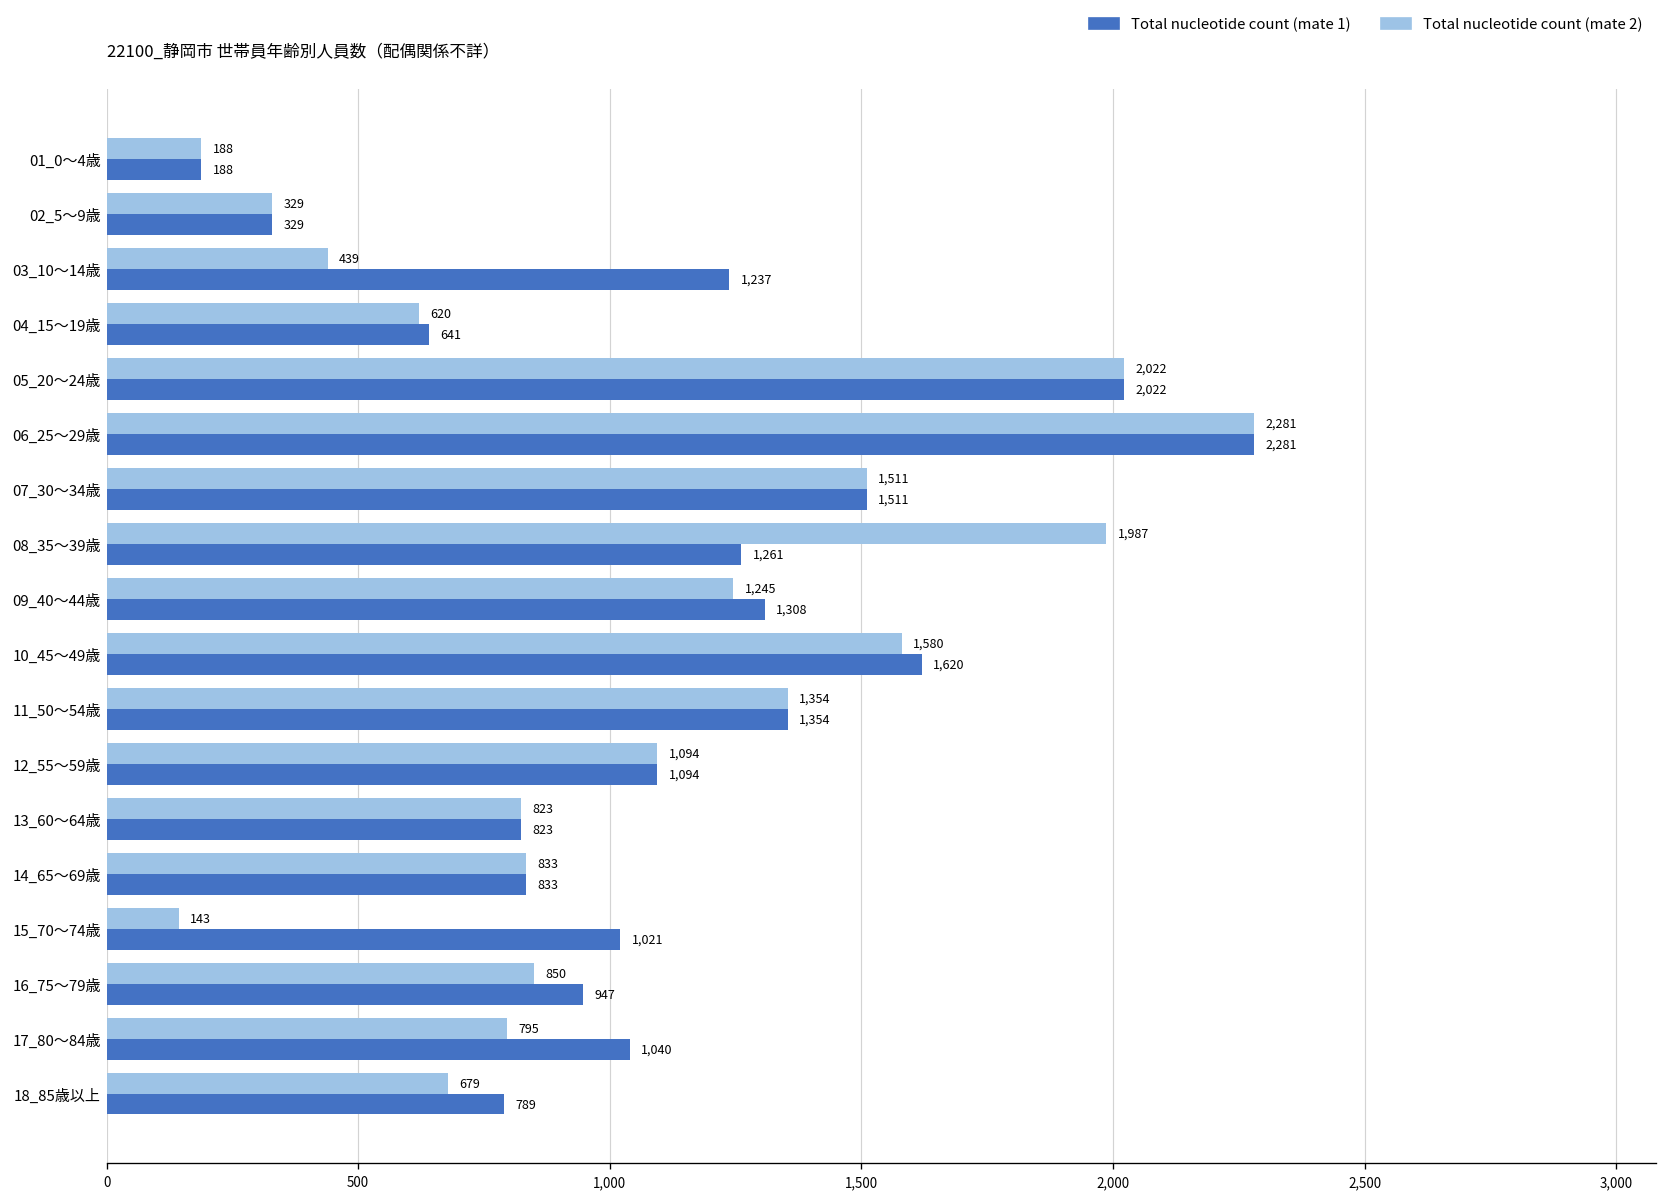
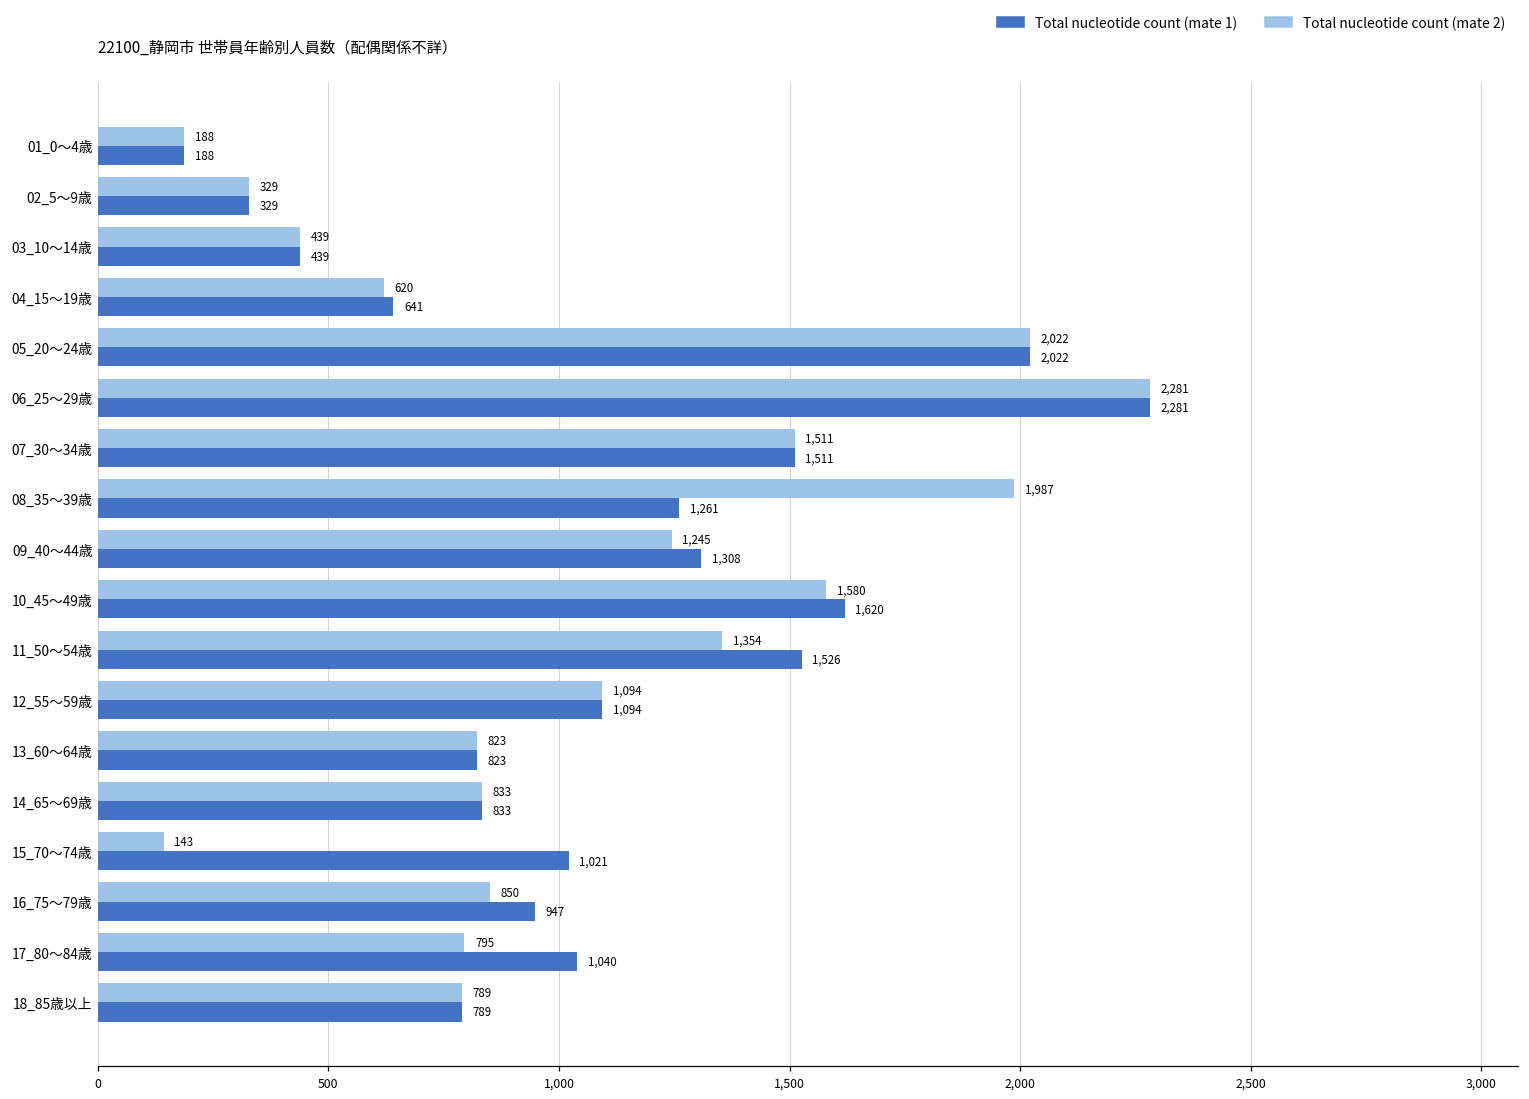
Total nucleotide count (mate 1), 03_10～14歳: 1,237 -> 439
Total nucleotide count (mate 1), 11_50～54歳: 1,354 -> 1,526
Total nucleotide count (mate 2), 18_85歳以上: 679 -> 789
